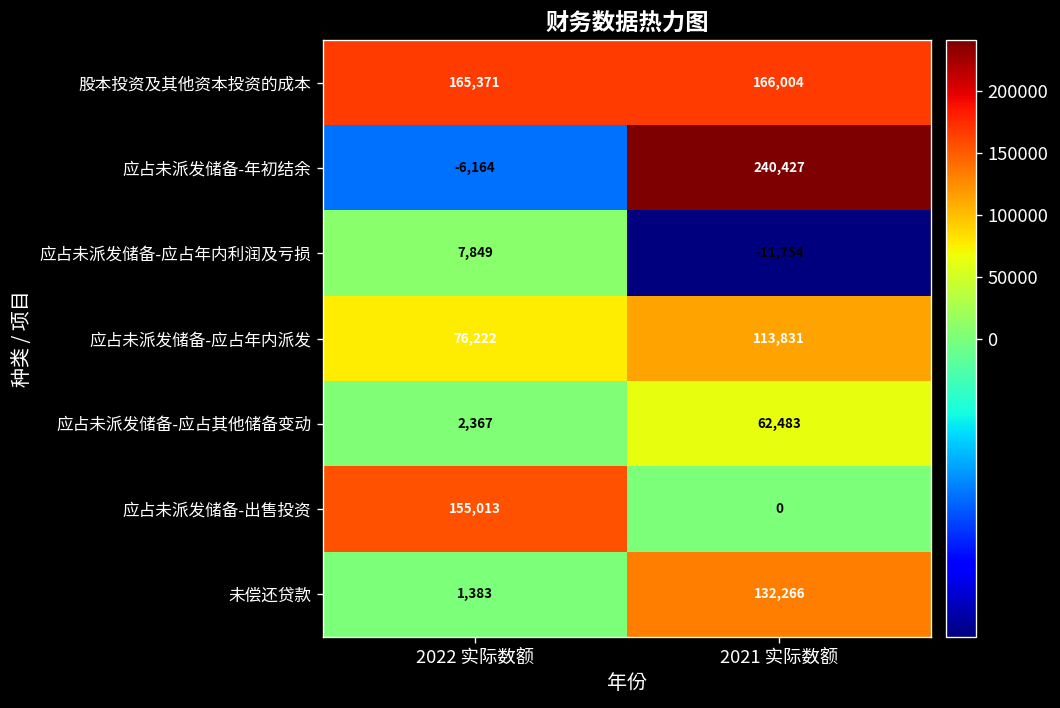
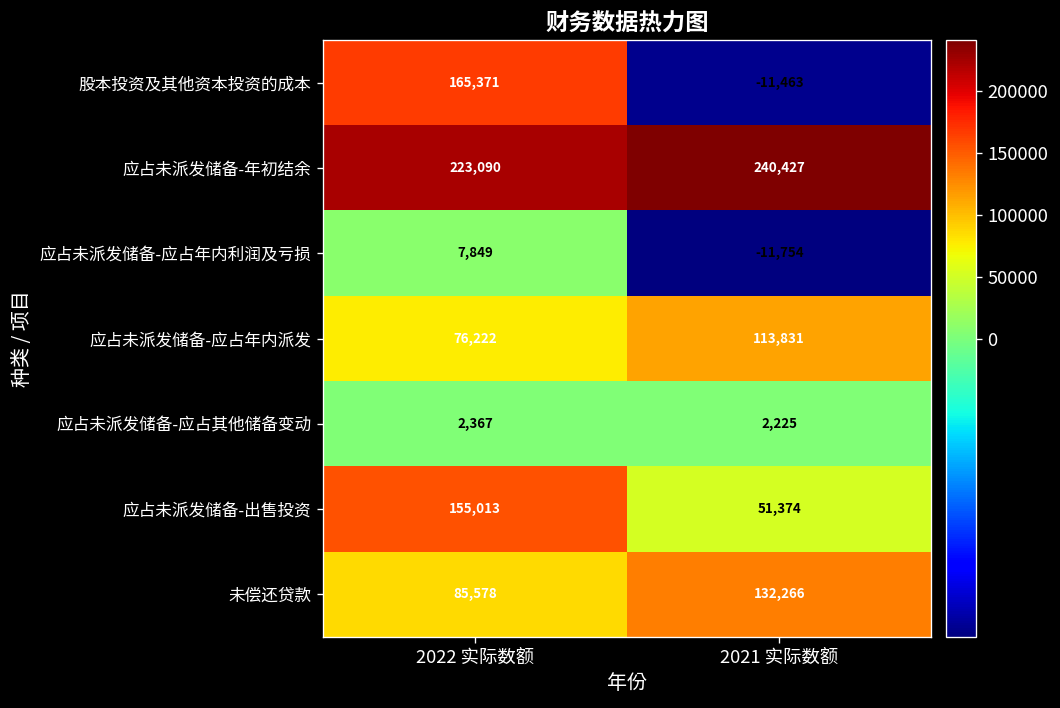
股本投资及其他资本投资的成本, 2021 实际数额: 166,004 -> -11,463
应占未派发储备-年初结余, 2022 实际数额: -6,164 -> 223,090
应占未派发储备-应占其他储备变动, 2021 实际数额: 62,483 -> 2,225
应占未派发储备-出售投资, 2021 实际数额: 0 -> 51,374
未偿还贷款, 2022 实际数额: 1,383 -> 85,578
